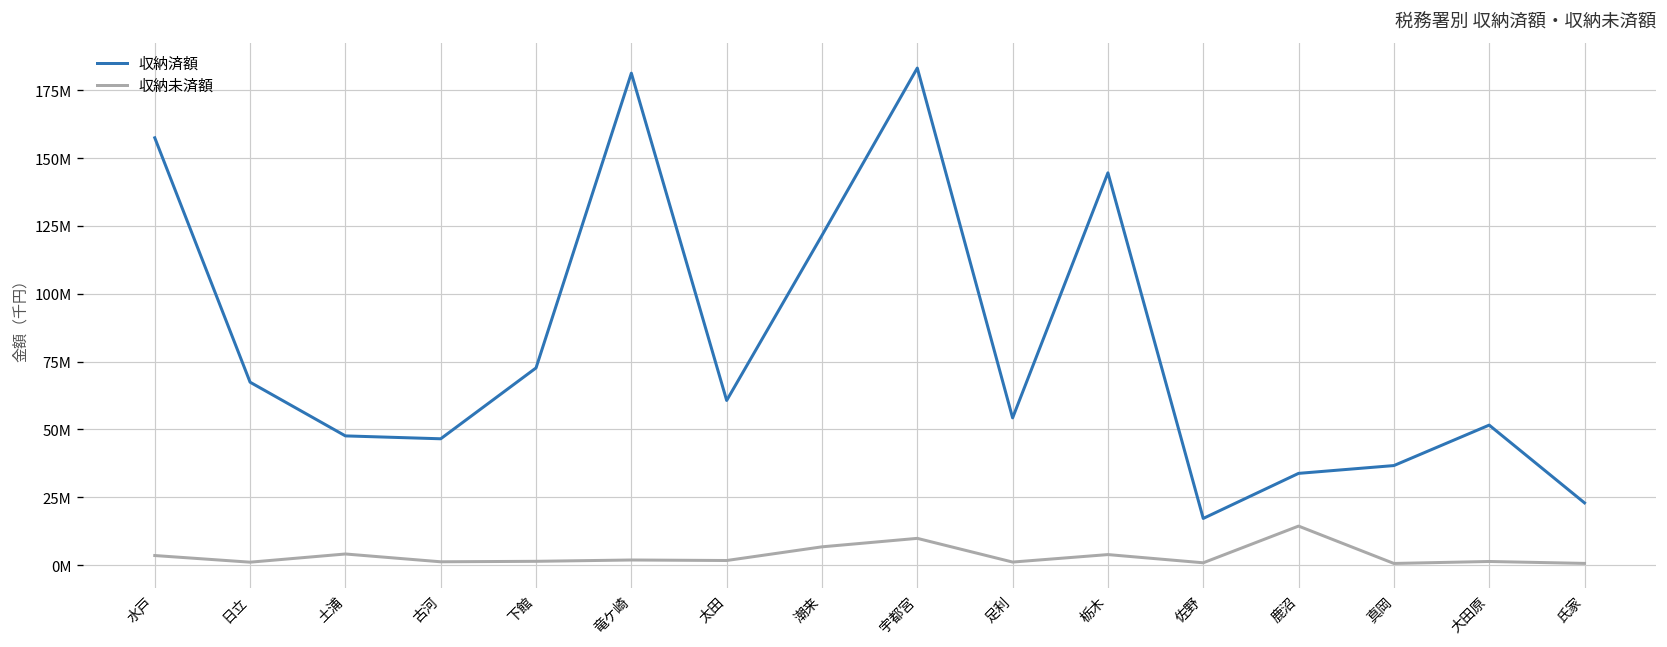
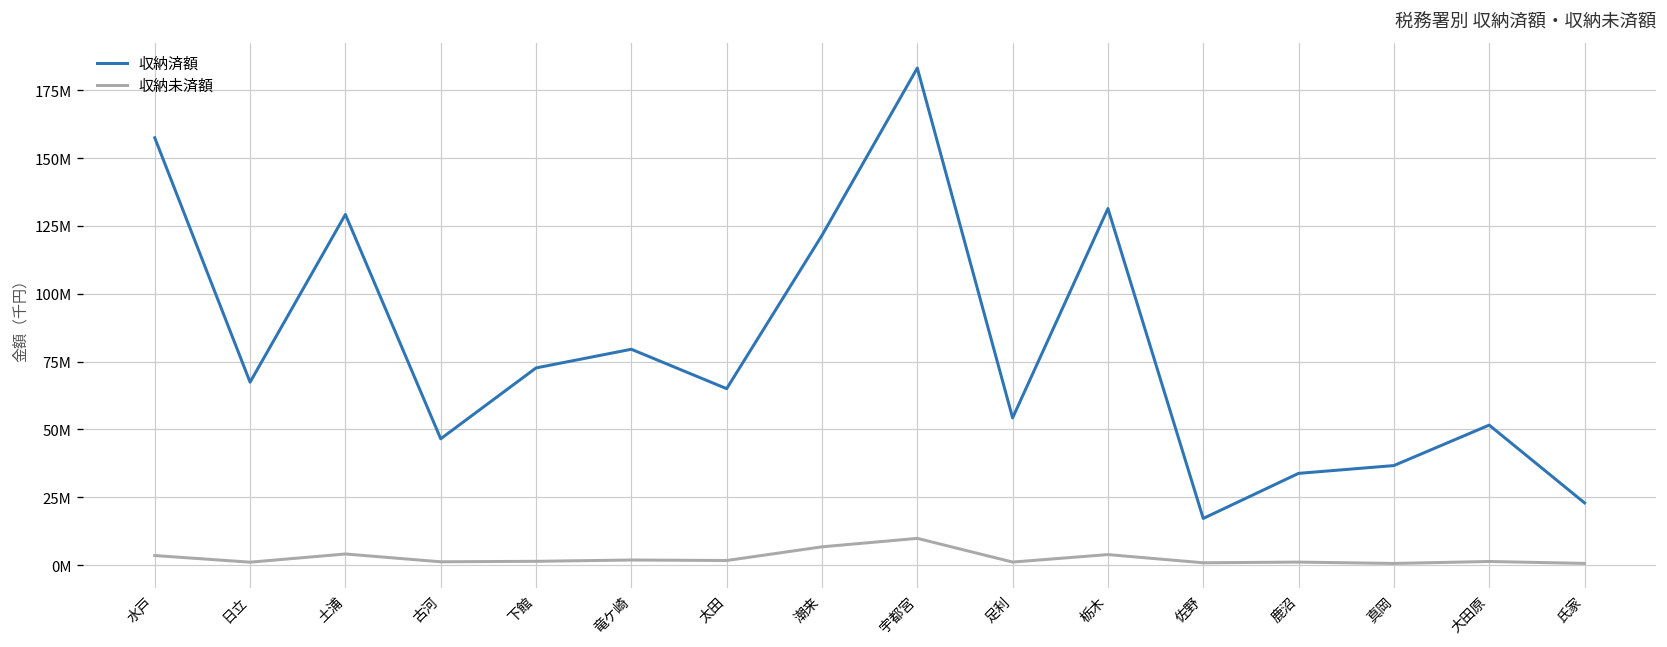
収納済額, 土浦: 48000000 -> 129000000
収納済額, 竜ケ崎: 181000000 -> 80000000
収納済額, 太田: 61000000 -> 65000000
収納済額, 栃木: 145000000 -> 131000000
収納未済額, 鹿沼: 14000000 -> 1000000
